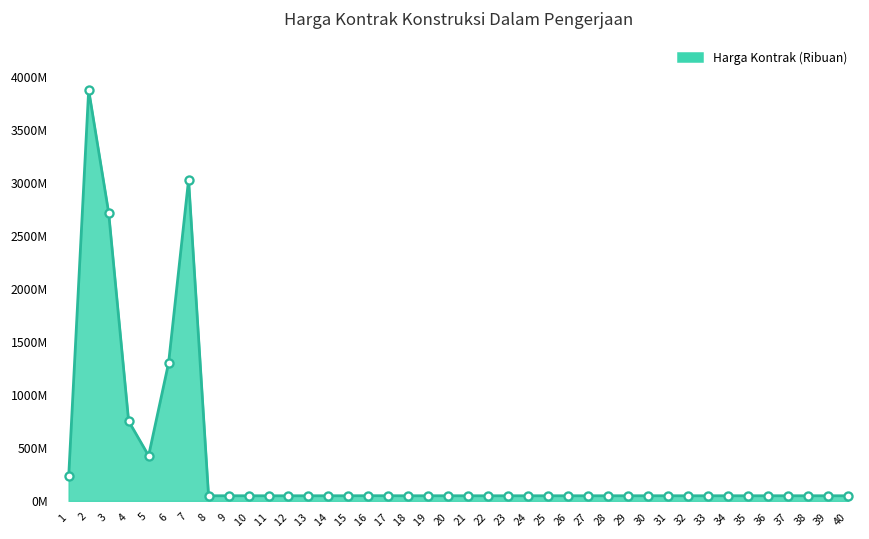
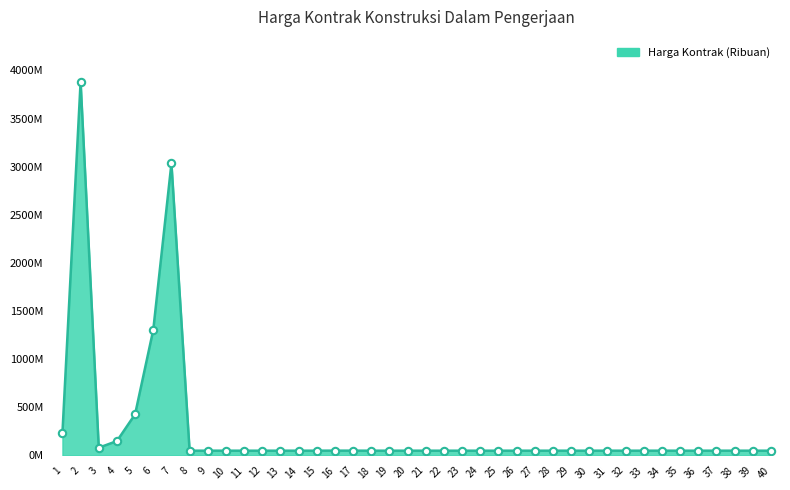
3: 2700000000 -> 100000000
4: 800000000 -> 100000000
